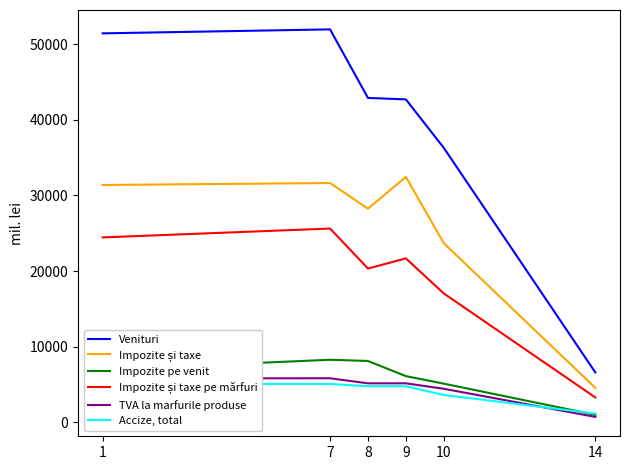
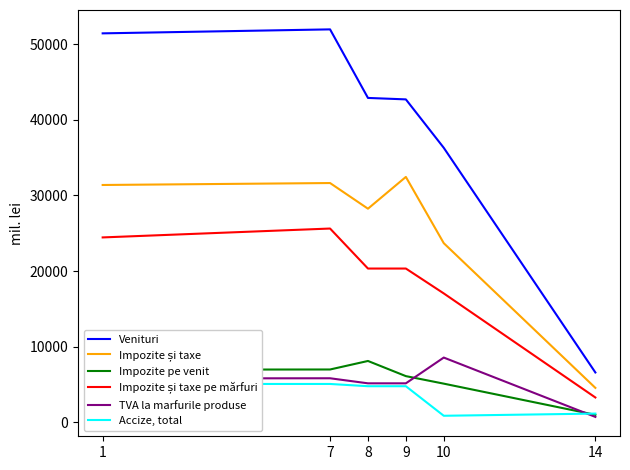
Impozite pe venit, 7: 8000 -> 7000
Impozite și taxe pe mărfuri, 9: 22000 -> 20000
TVA la marfurile produse, 10: 4000 -> 9000
Accize, total, 10: 4000 -> 1000
